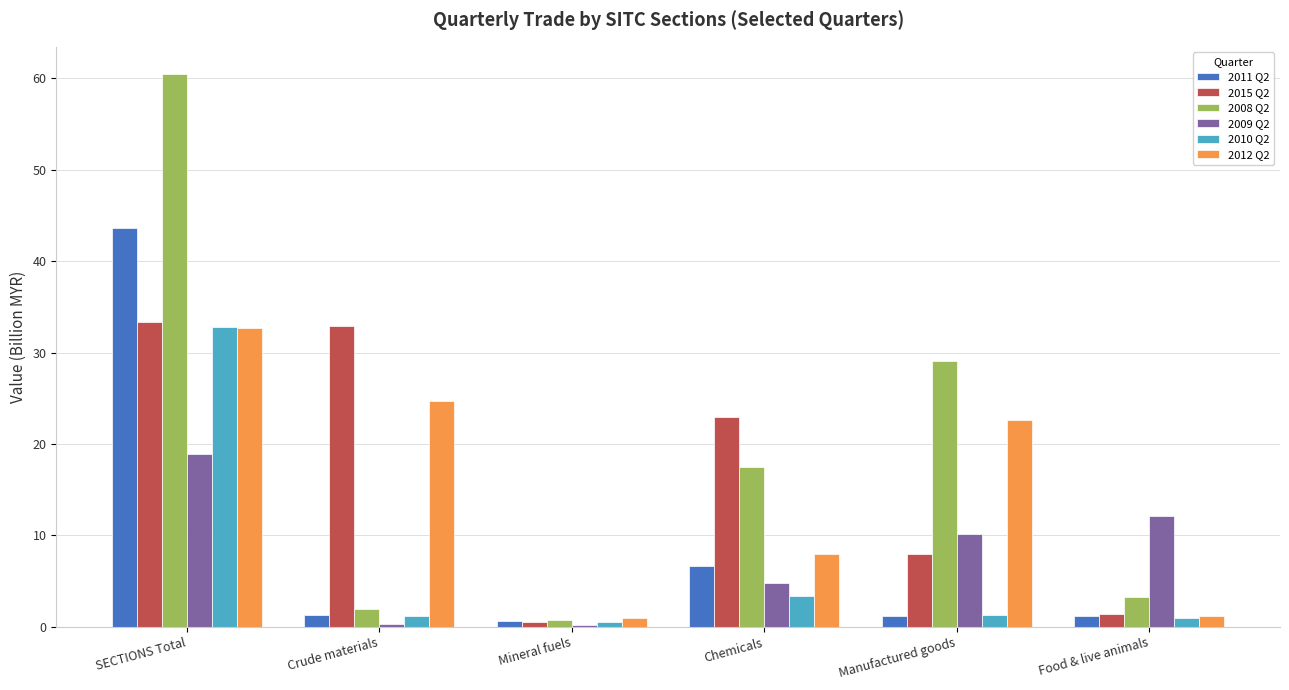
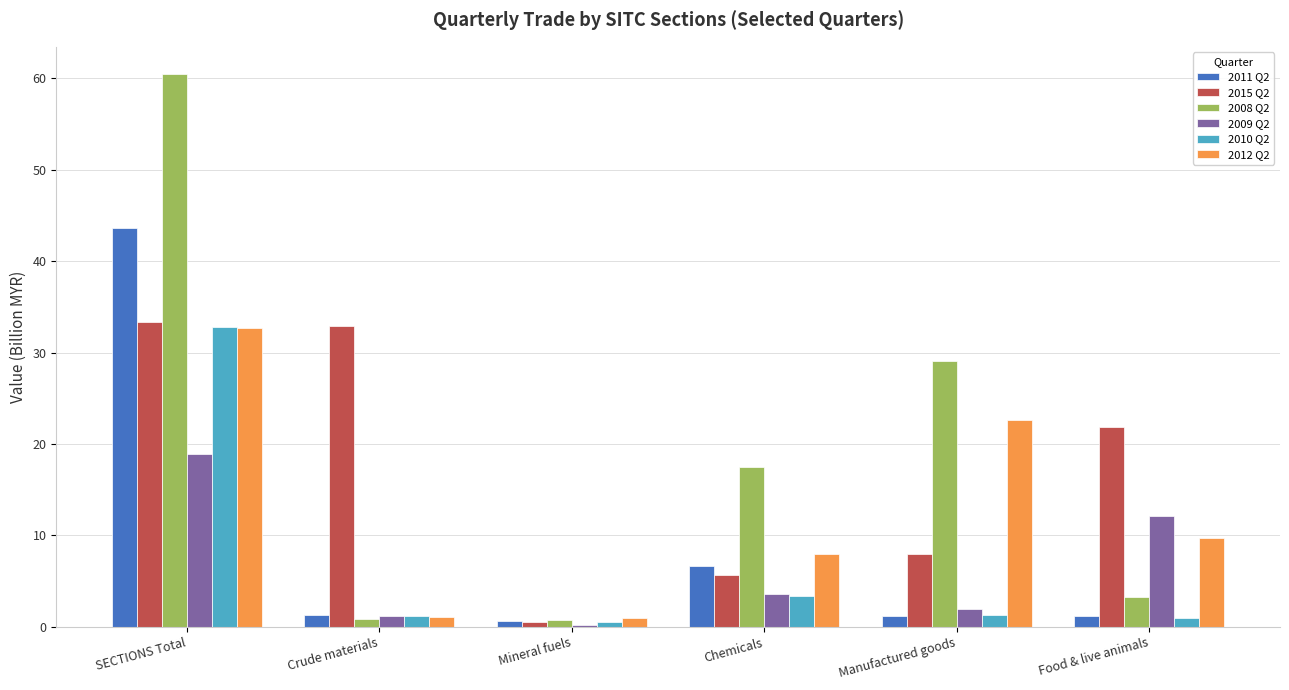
2008 Q2, Crude materials: 2 -> 1
2009 Q2, Crude materials: 0 -> 1
2012 Q2, Crude materials: 25 -> 1
2015 Q2, Chemicals: 23 -> 6
2009 Q2, Chemicals: 5 -> 4
2009 Q2, Manufactured goods: 10 -> 2
2015 Q2, Food & live animals: 1 -> 22
2012 Q2, Food & live animals: 1 -> 10
